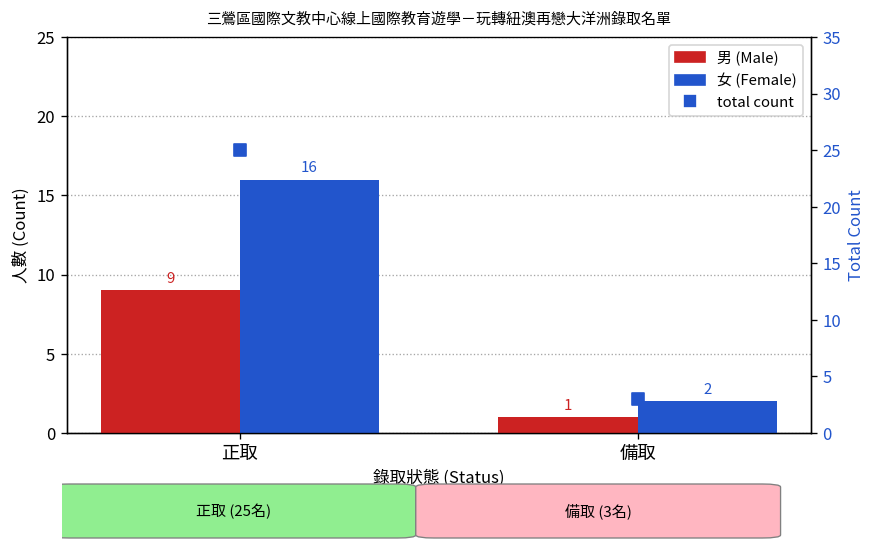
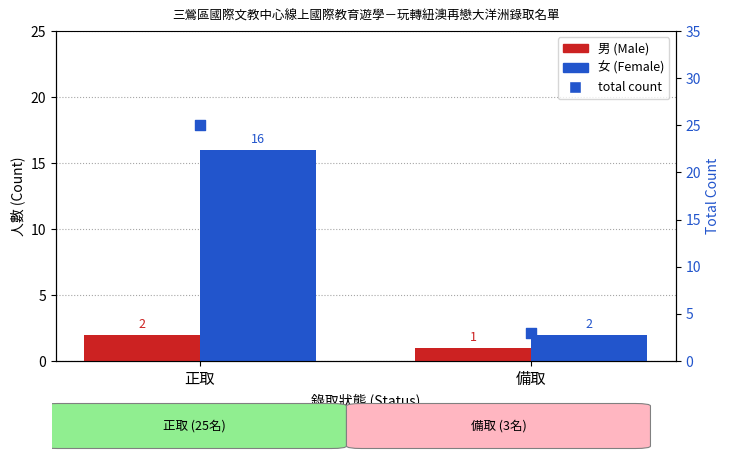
男 (Male), 正取: 9 -> 2
